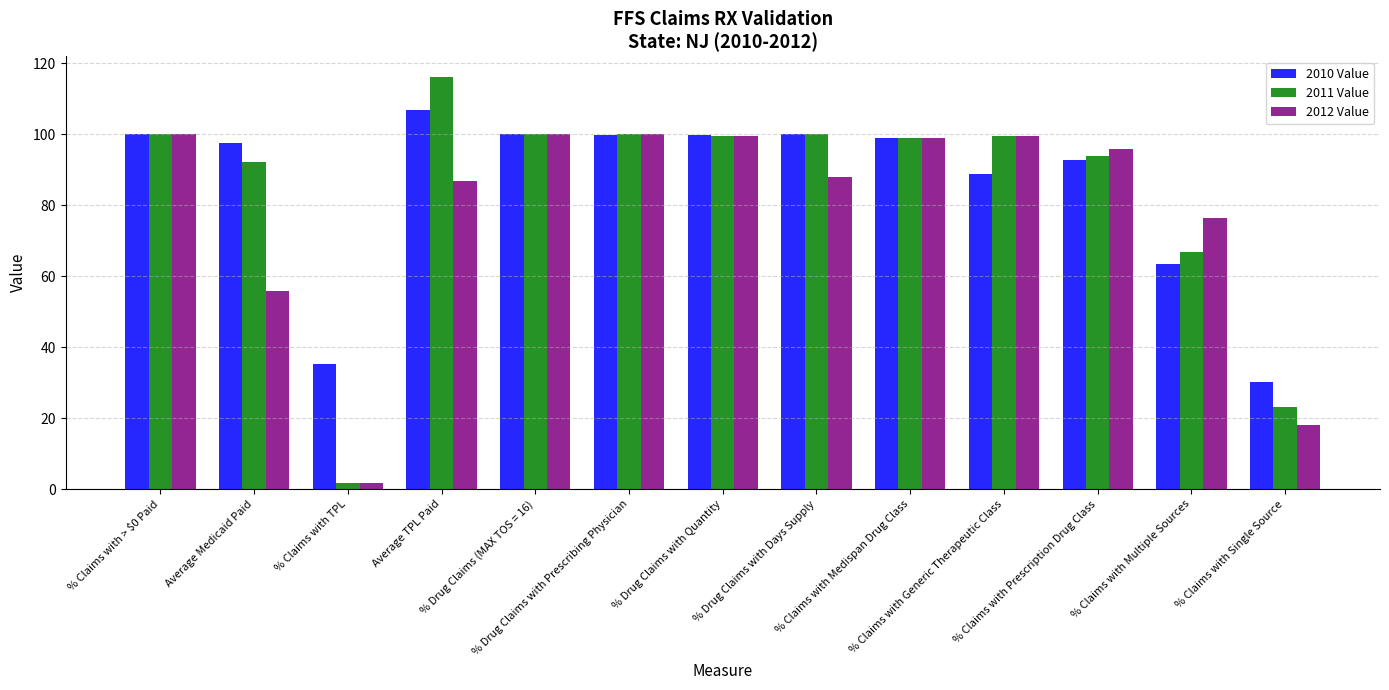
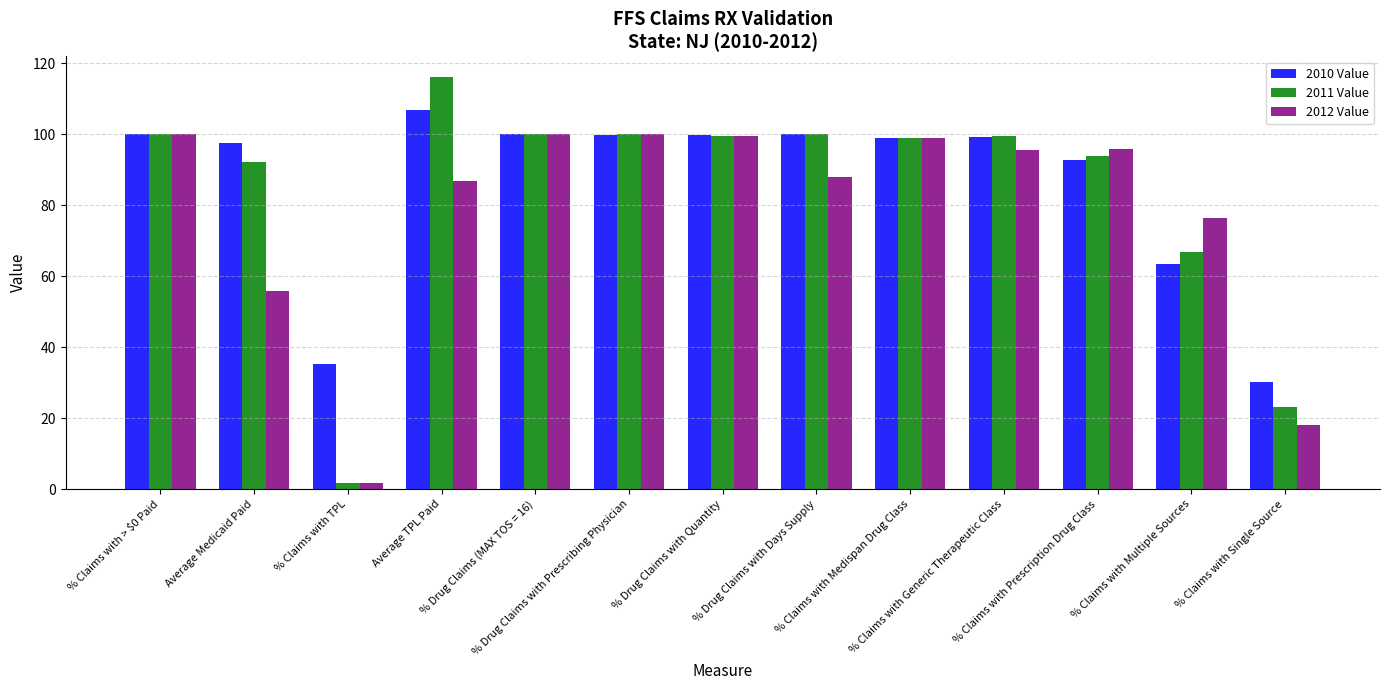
2010 Value, % Claims with Generic Therapeutic Class: 89 -> 99
2012 Value, % Claims with Generic Therapeutic Class: 99 -> 96
